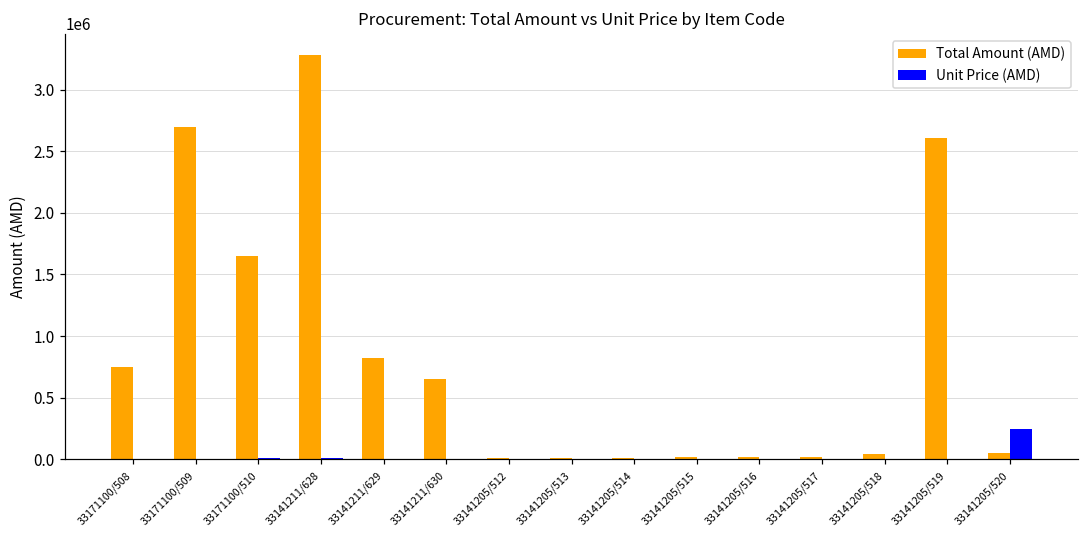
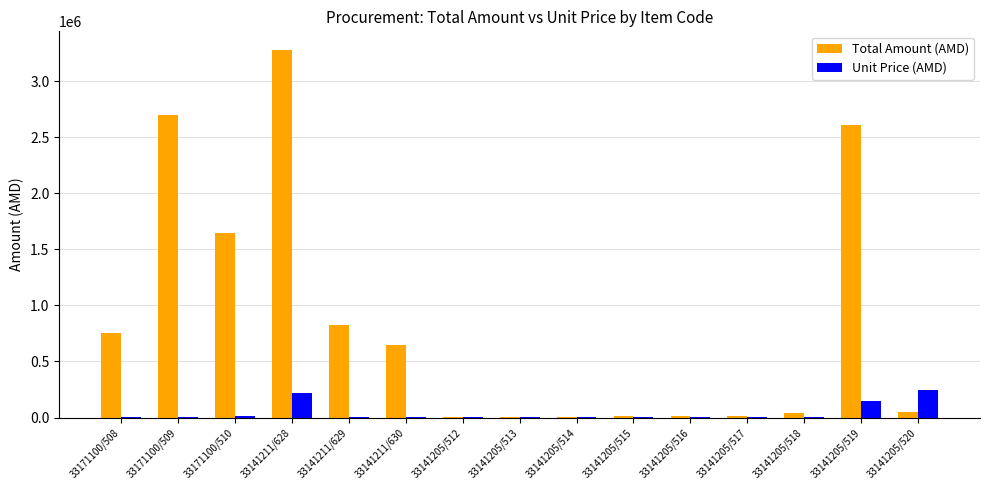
Unit Price (AMD), 33141211/628: 10000 -> 220000
Unit Price (AMD), 33141205/519: 0 -> 140000
